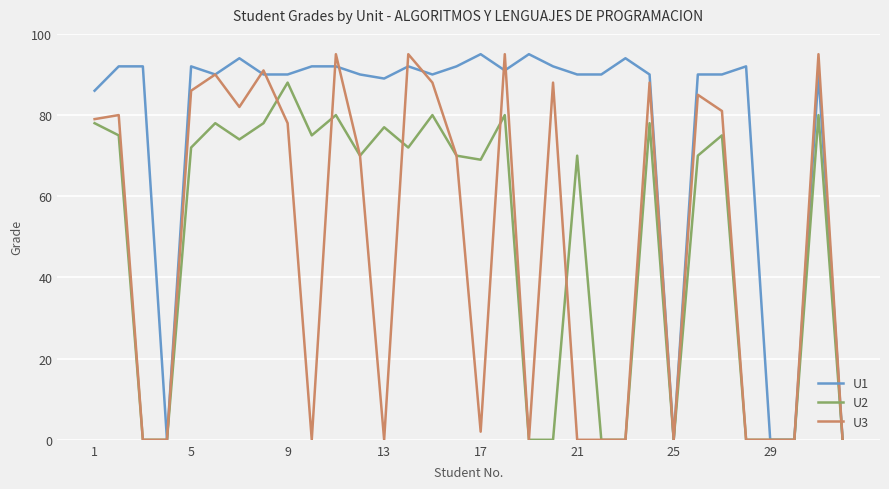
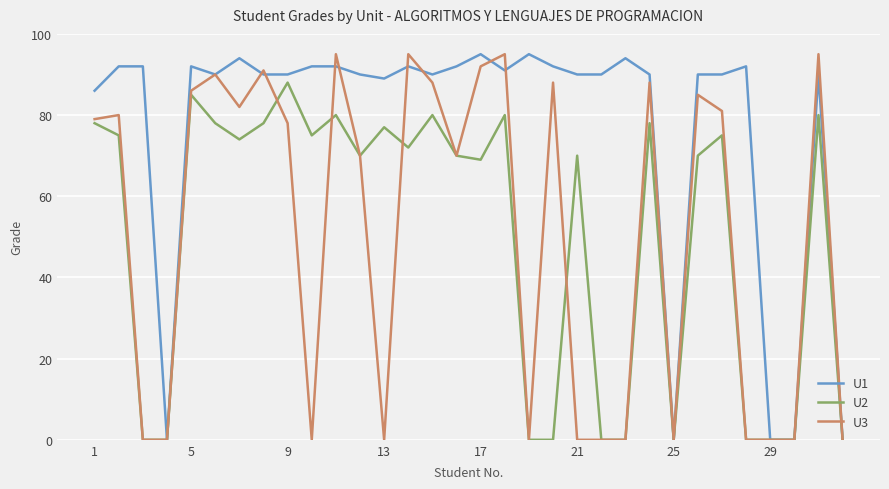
U2, 5: 72 -> 85
U3, 17: 2 -> 92
